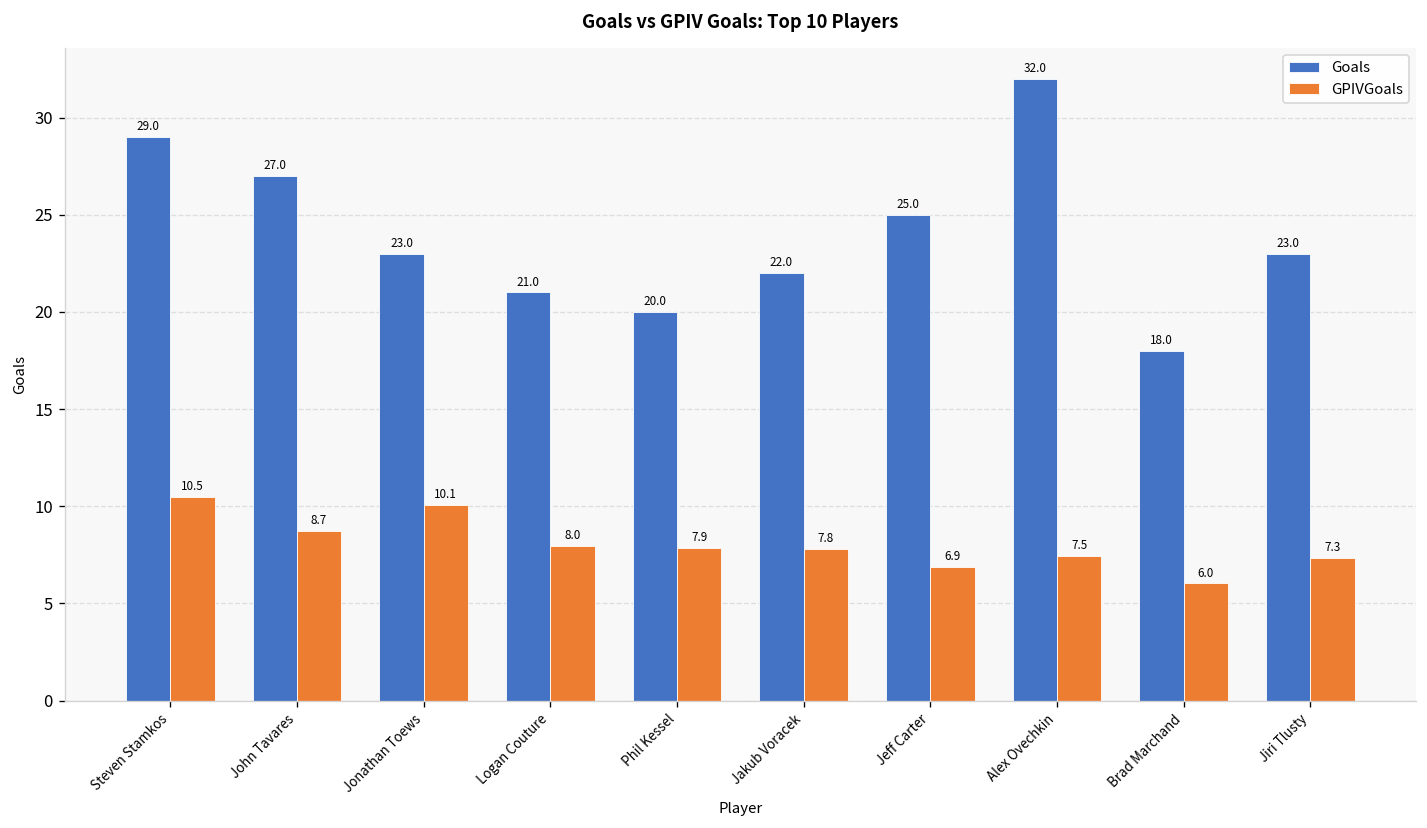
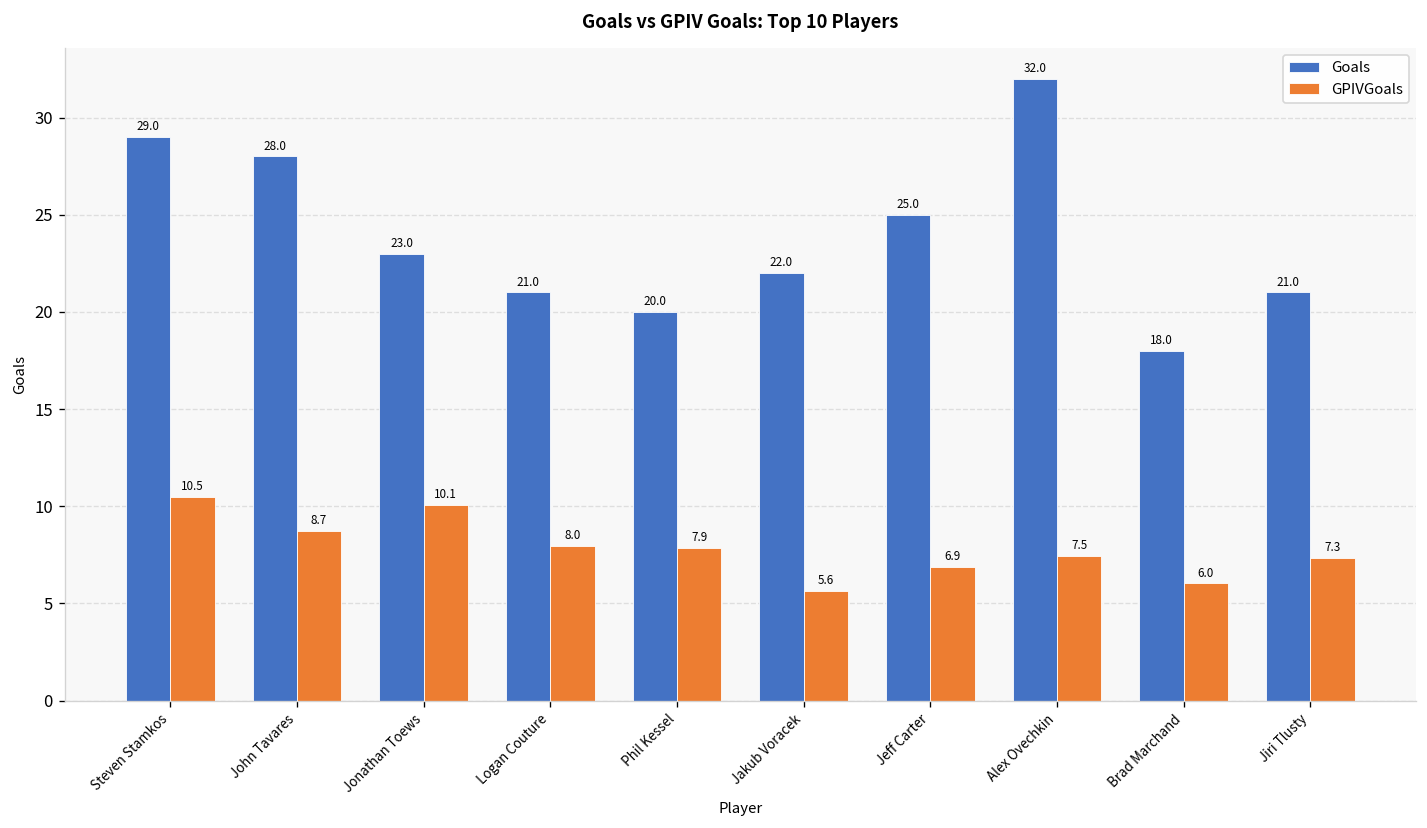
Goals, John Tavares: 27.0 -> 28.0
GPIVGoals, Jakub Voracek: 7.8 -> 5.6
Goals, Jiri Tlusty: 23.0 -> 21.0
